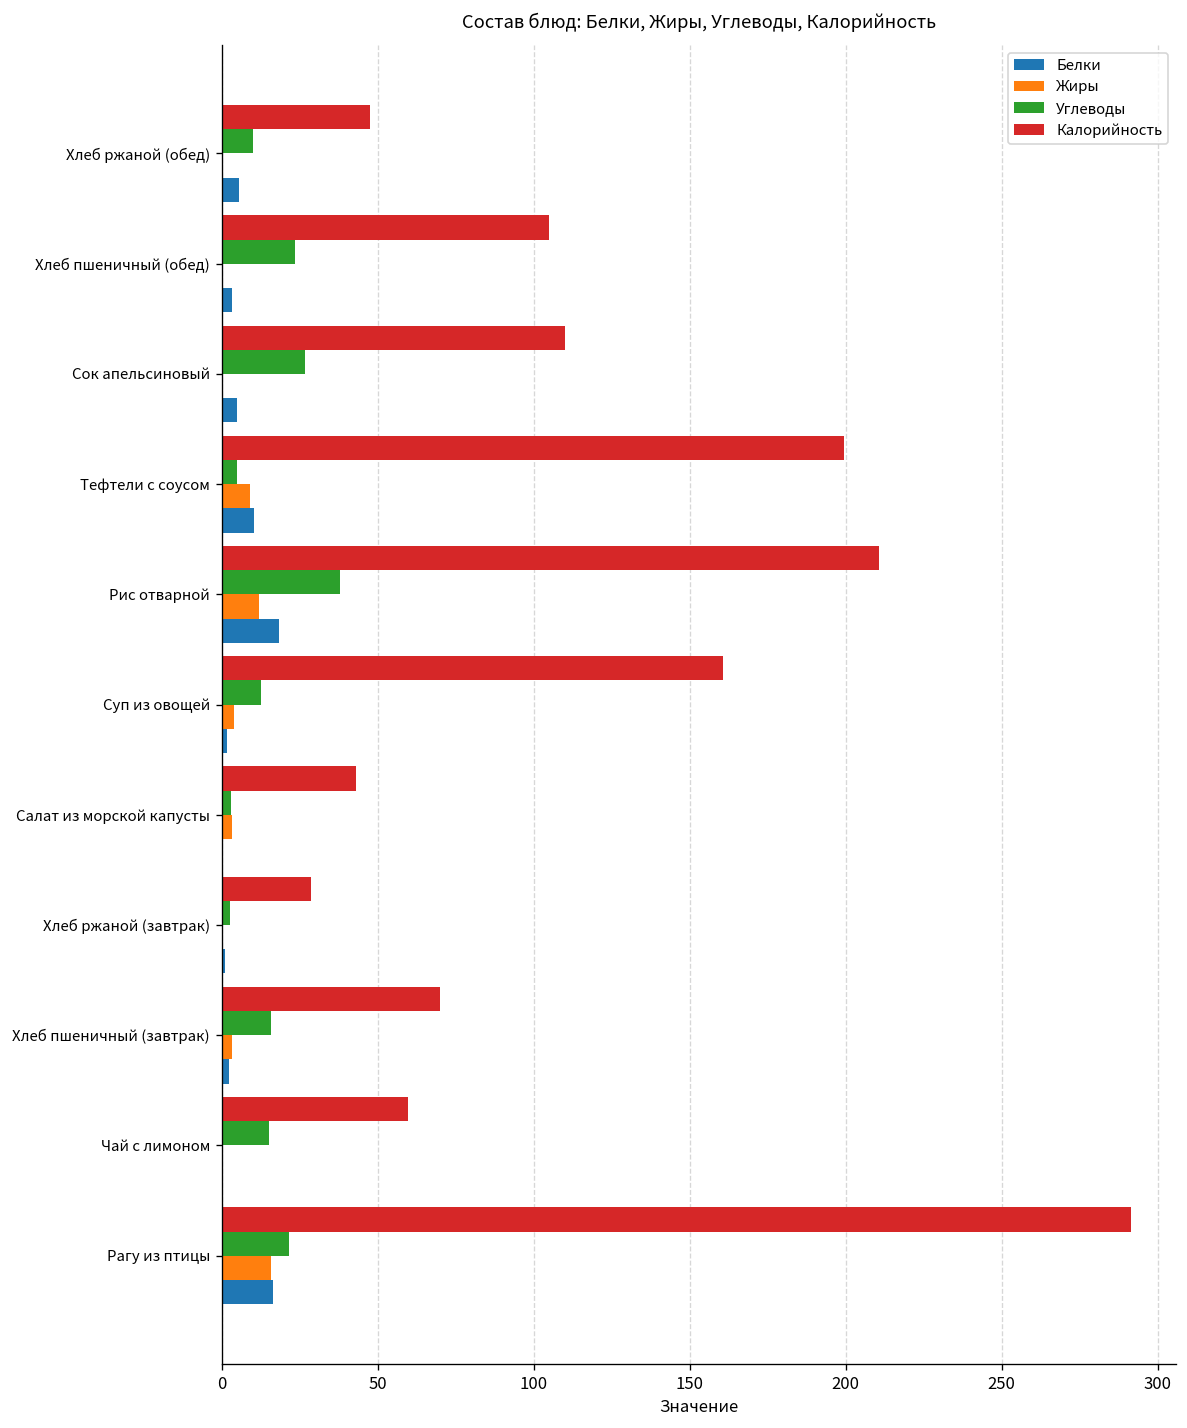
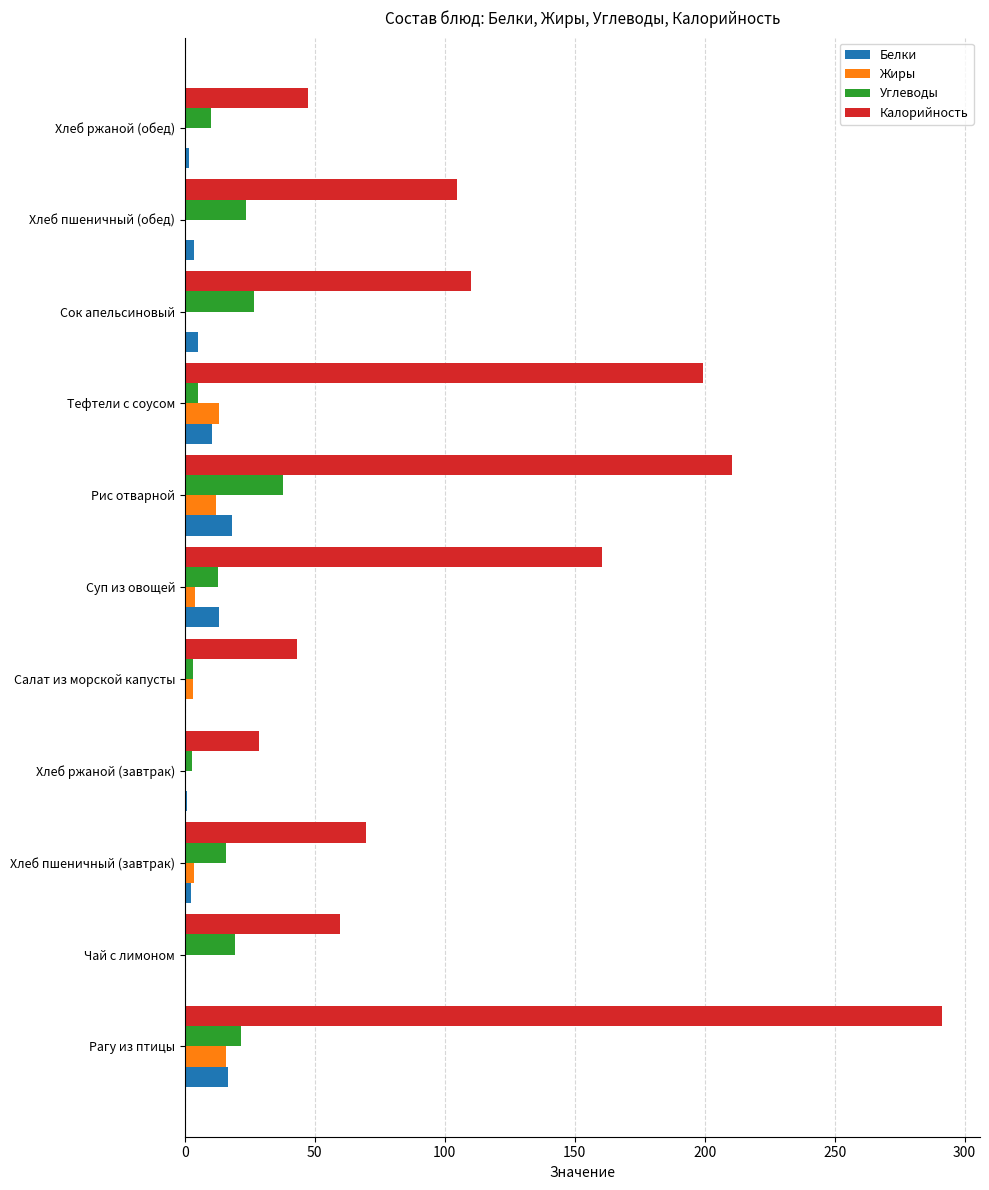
Белки, Хлеб ржаной (обед): 5 -> 2
Жиры, Тефтели с соусом: 9 -> 13
Белки, Суп из овощей: 2 -> 13
Углеводы, Чай с лимоном: 15 -> 19
